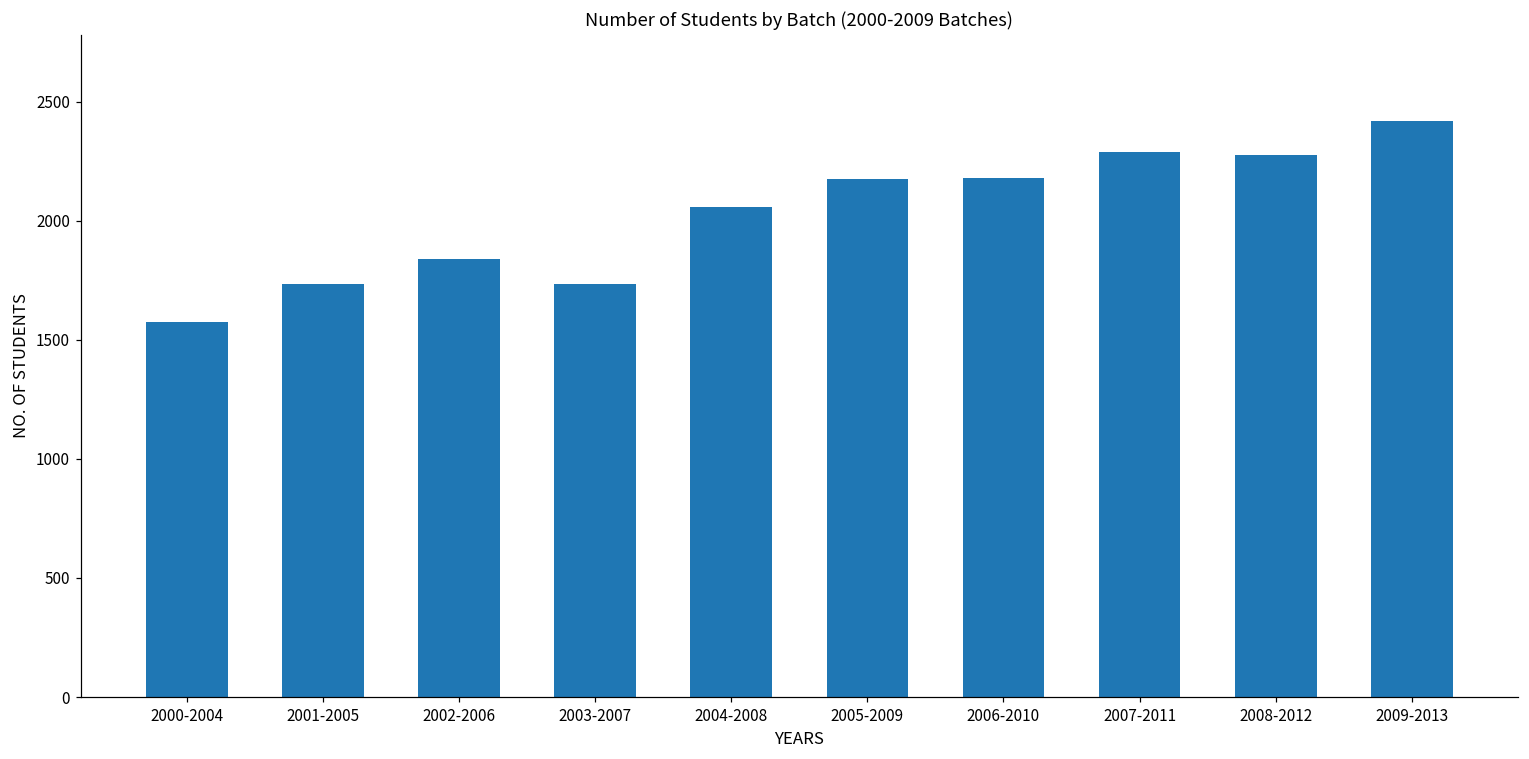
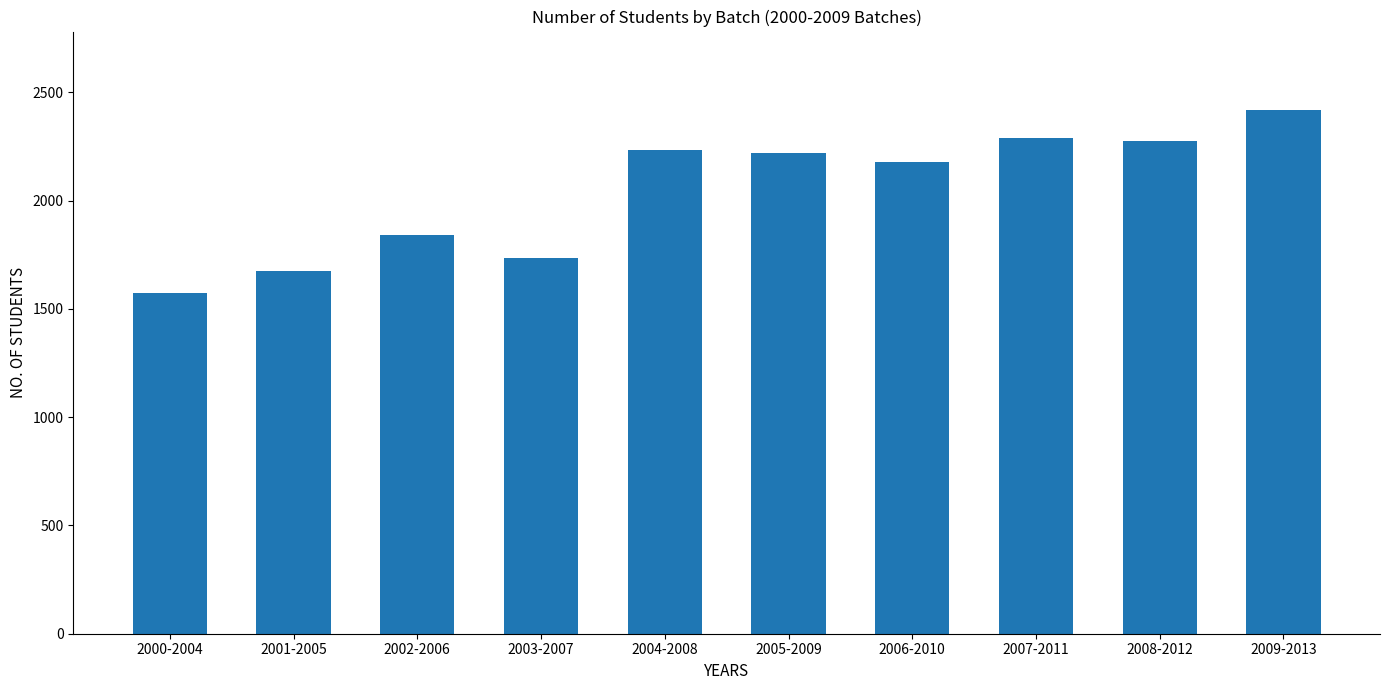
2001-2005: 1730 -> 1670
2004-2008: 2060 -> 2230
2005-2009: 2180 -> 2220
